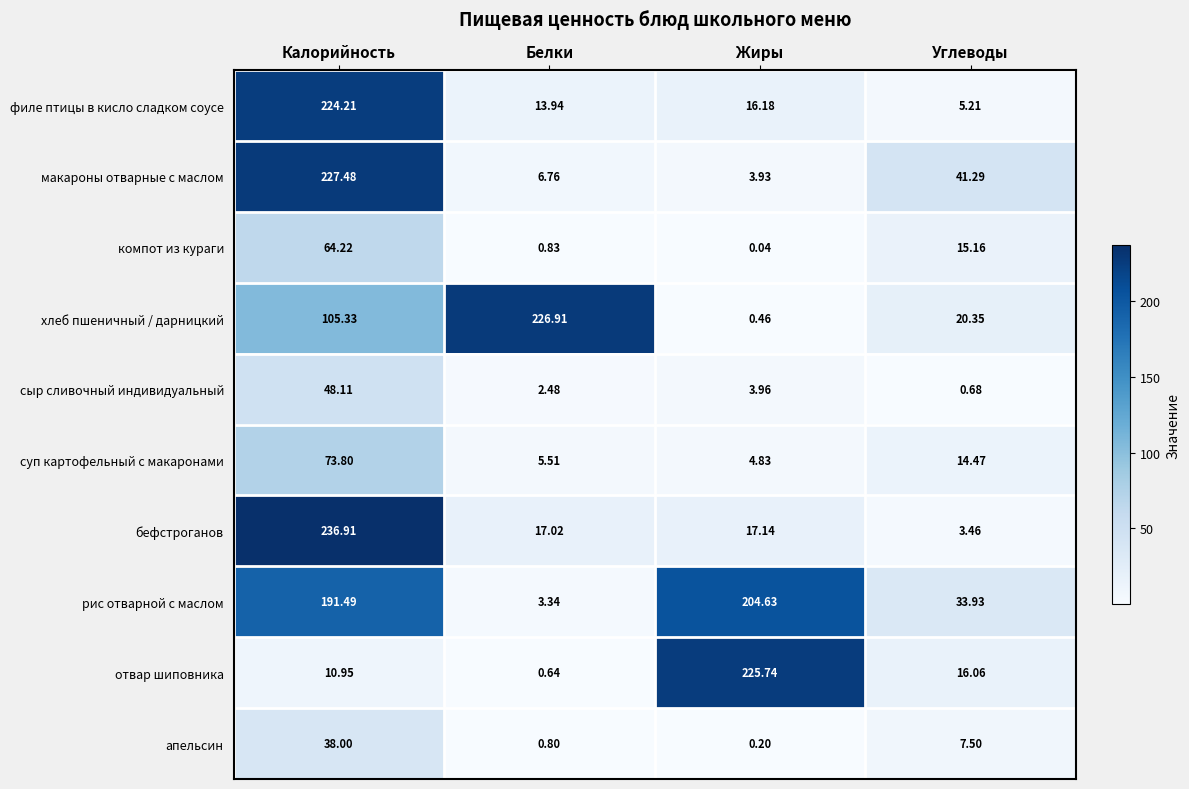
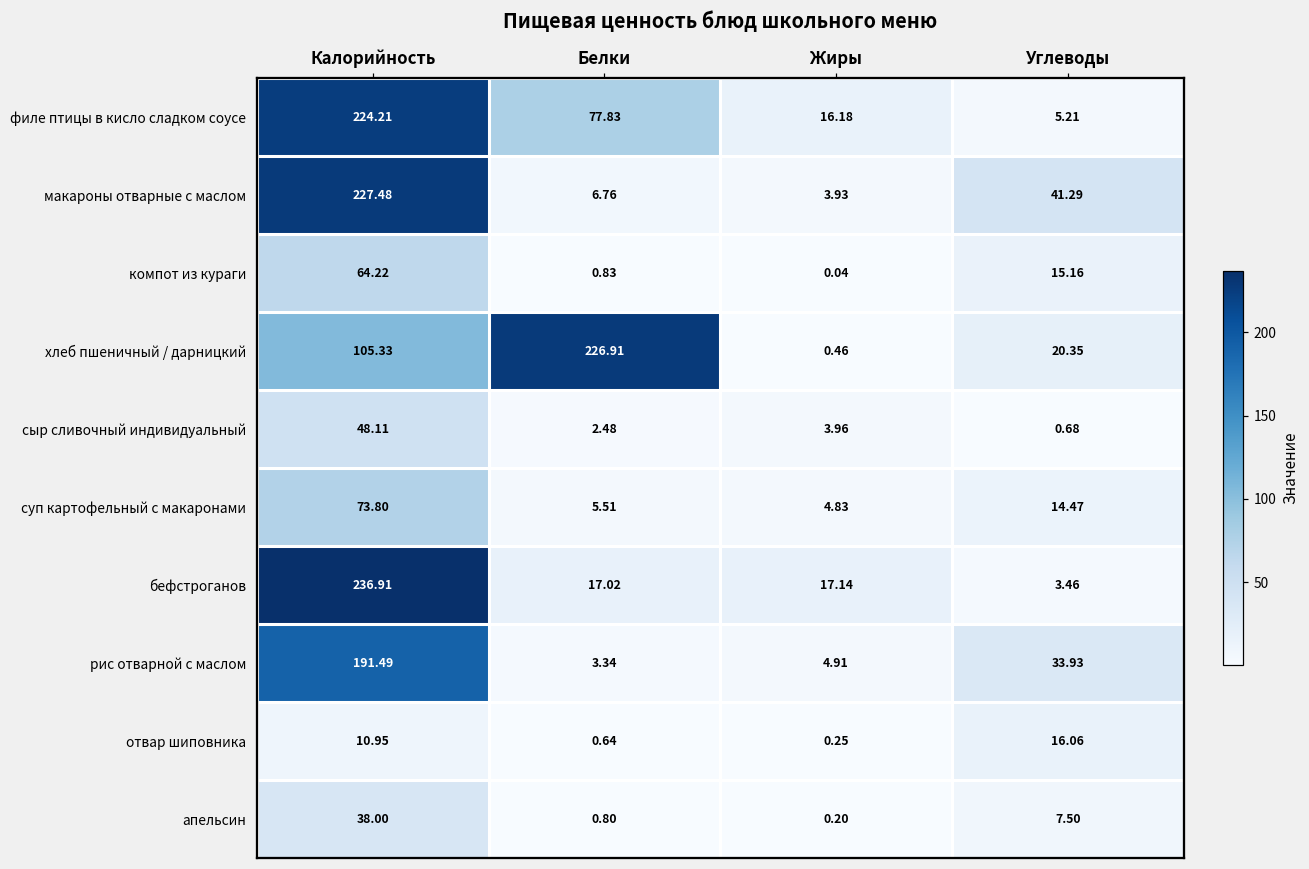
филе птицы в кисло сладком соусе, Белки: 13.94 -> 77.83
рис отварной с маслом, Жиры: 204.63 -> 4.91
отвар шиповника, Жиры: 225.74 -> 0.25
